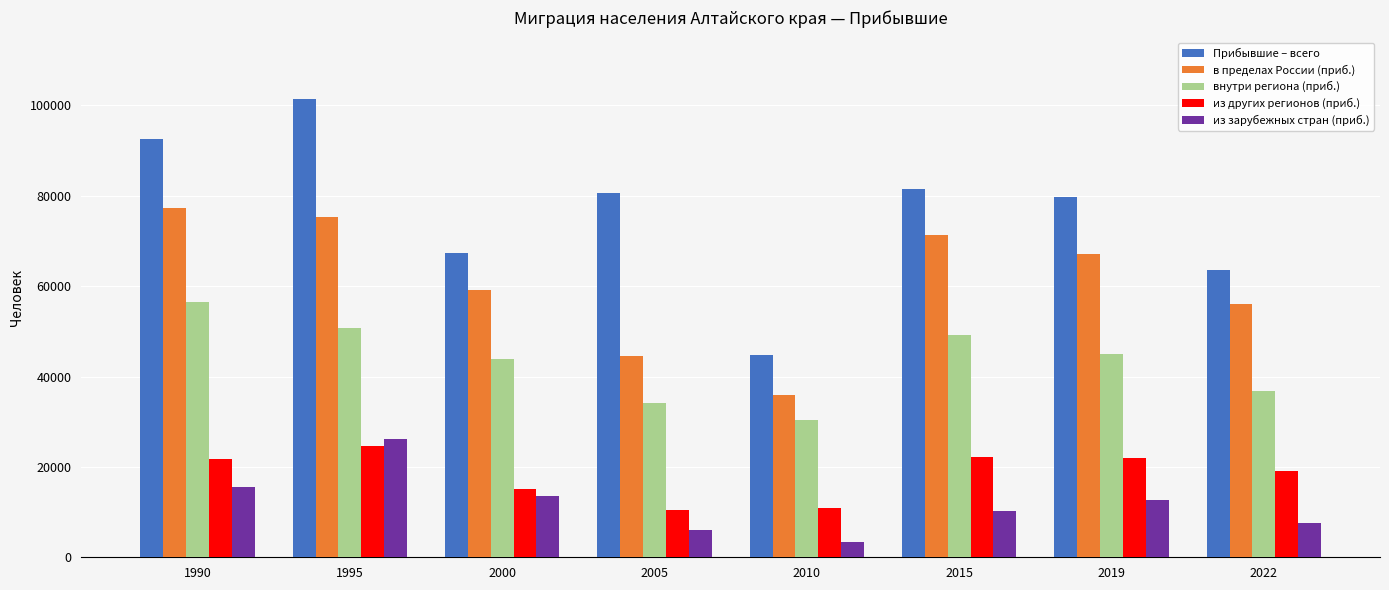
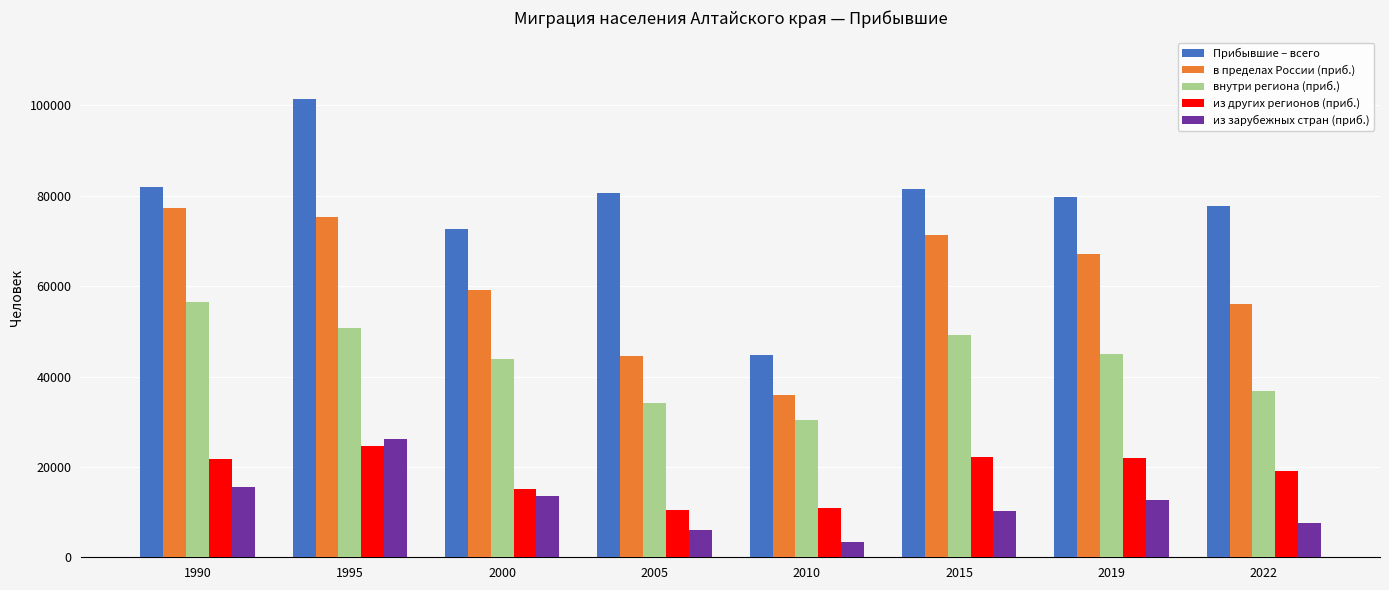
Прибывшие – всего, 1990: 93000 -> 82000
Прибывшие – всего, 2000: 67000 -> 73000
Прибывшие – всего, 2022: 64000 -> 78000
